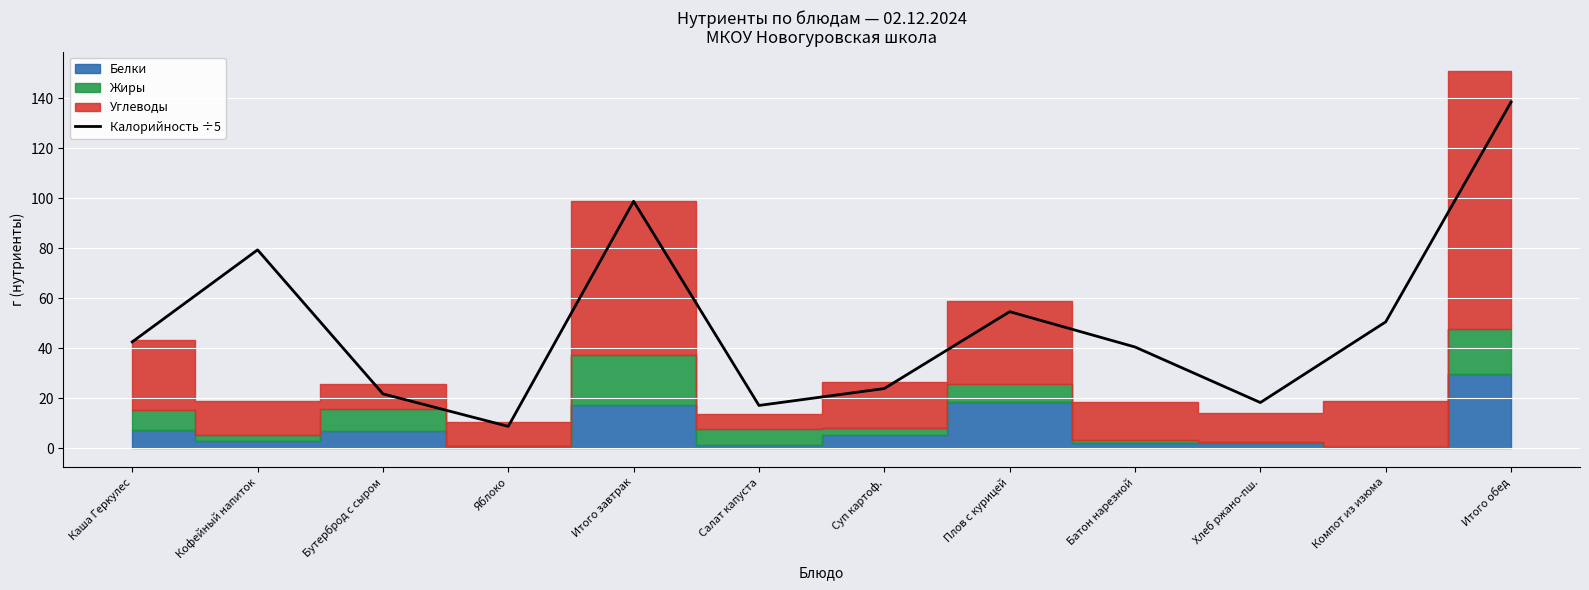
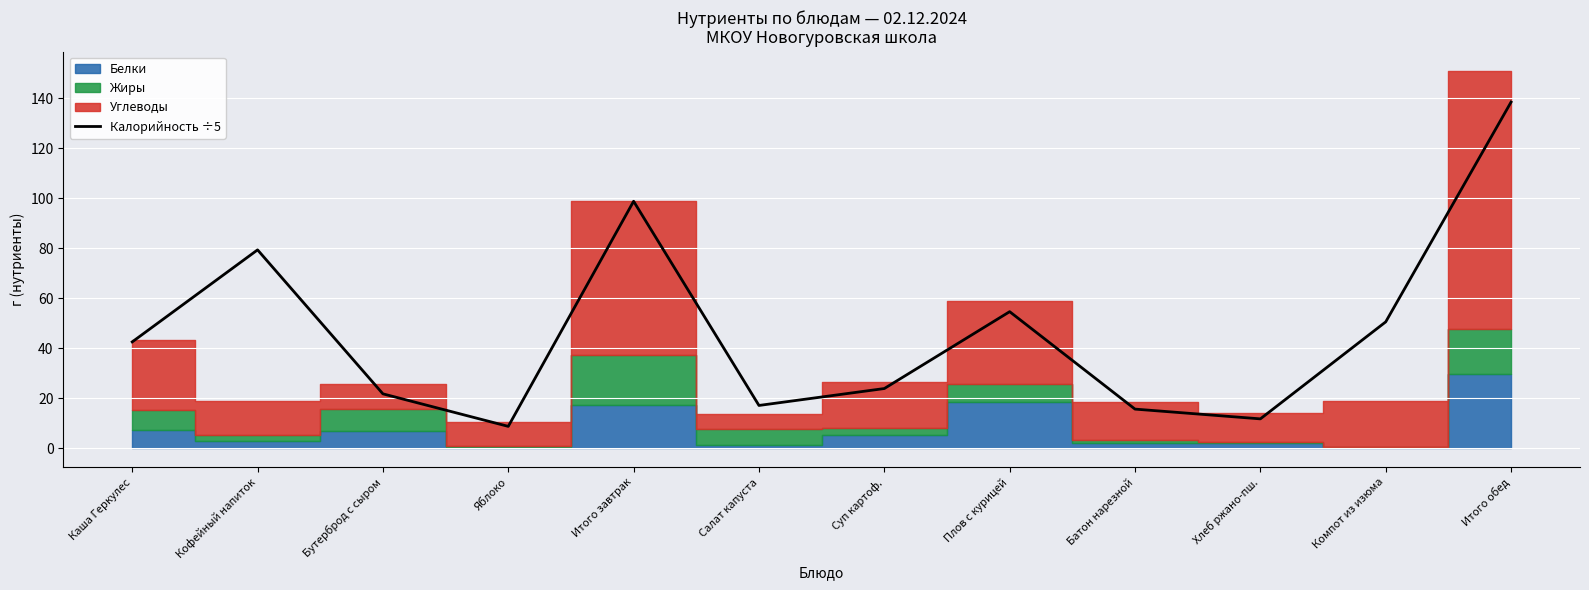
Калорийность ÷5, Батон нарезной: 41 -> 16
Калорийность ÷5, Хлеб ржано-пш.: 18 -> 12
